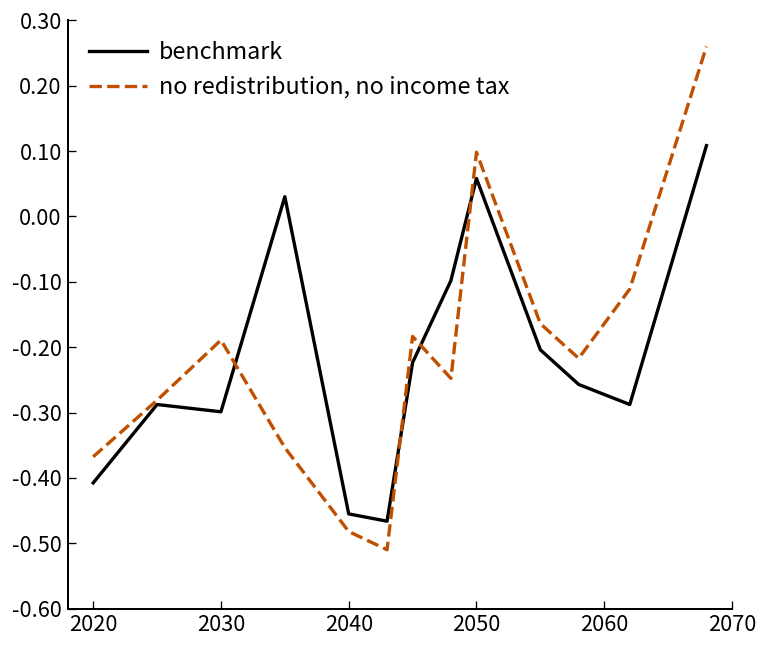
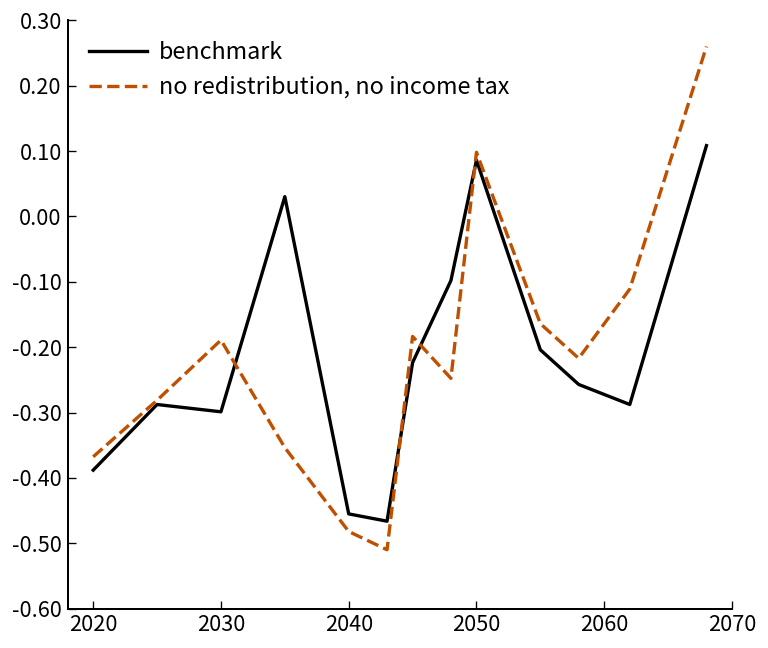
benchmark, 2020: -0.41 -> -0.39
benchmark, 2050: 0.06 -> 0.09
